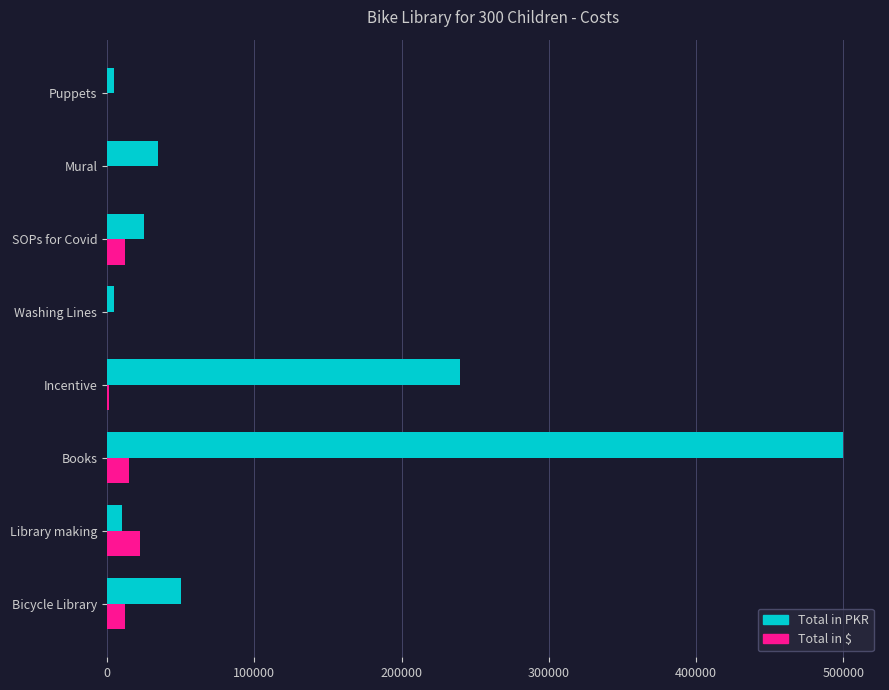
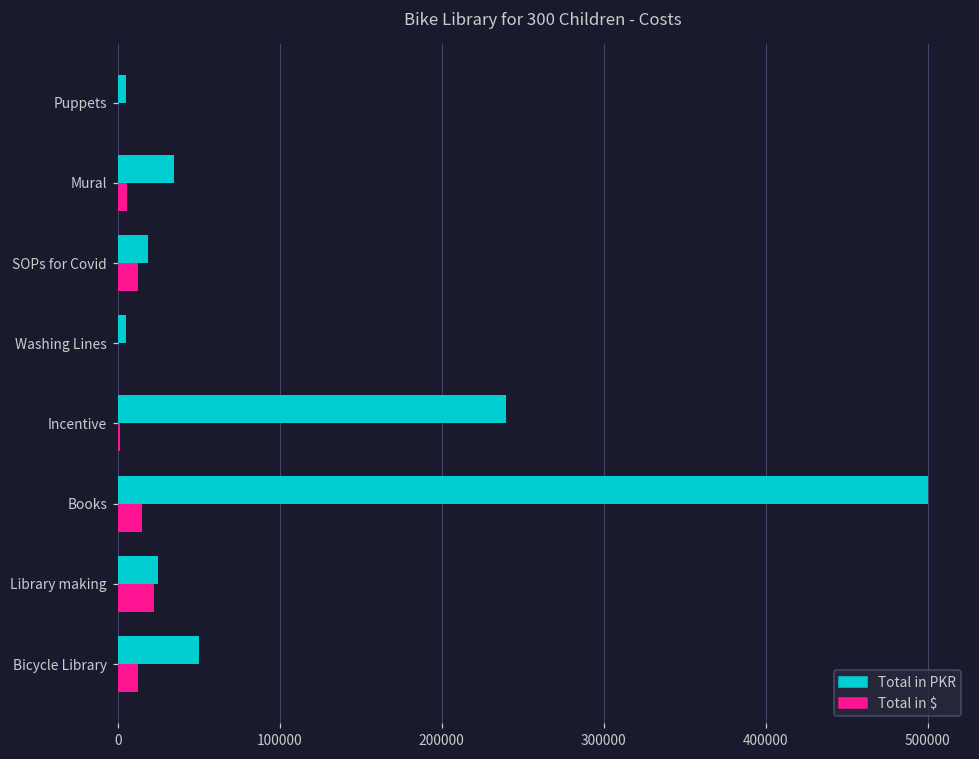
Total in $, Mural: 0 -> 6000
Total in PKR, SOPs for Covid: 25000 -> 19000
Total in PKR, Library making: 10000 -> 25000
